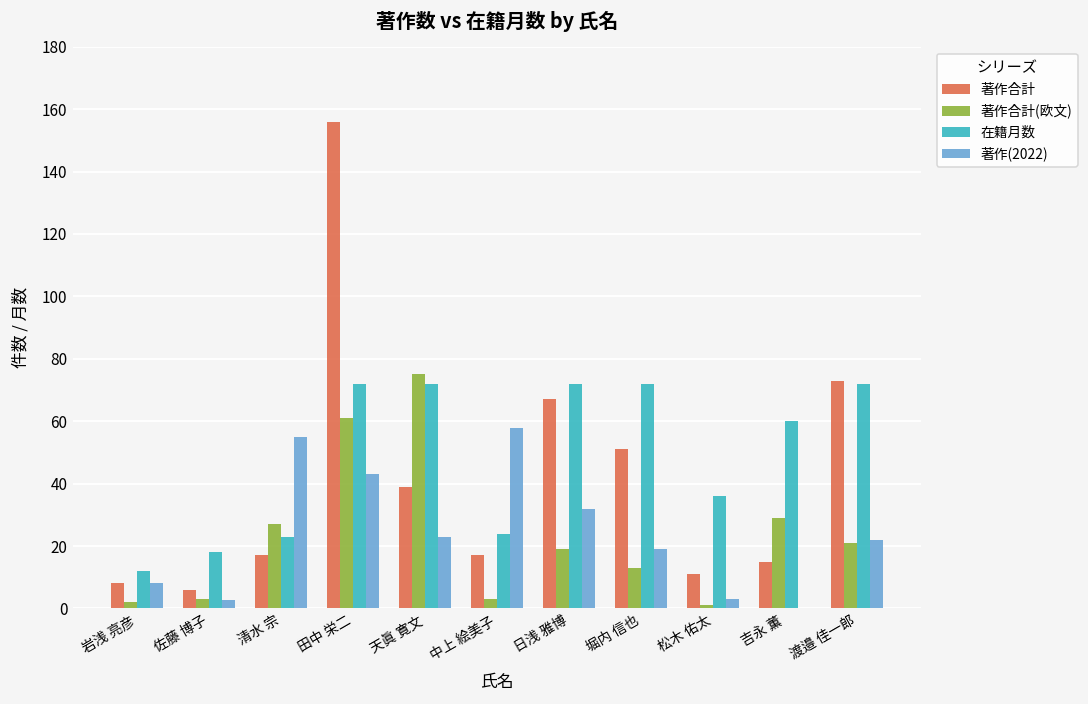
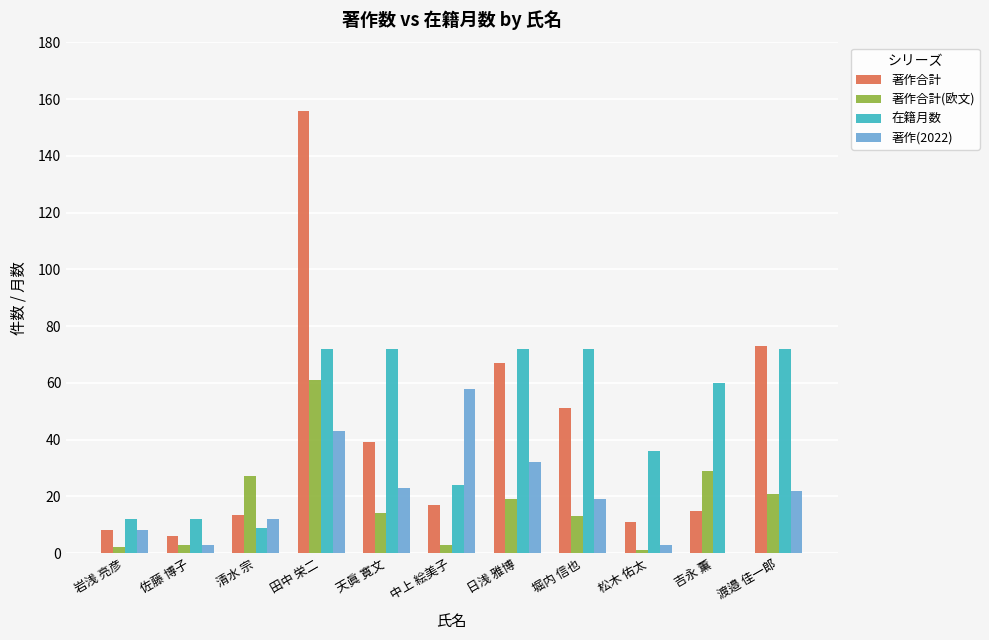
在籍月数, 佐藤 博子: 18 -> 12
著作合計, 清水 宗: 17 -> 13
在籍月数, 清水 宗: 23 -> 9
著作(2022), 清水 宗: 55 -> 12
著作合計(欧文), 天眞 寛文: 75 -> 14
